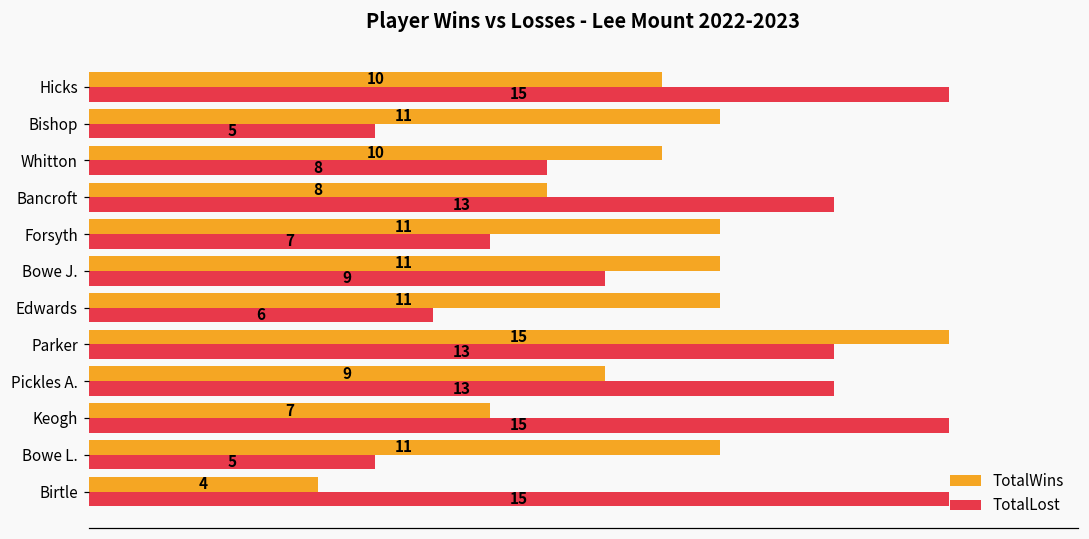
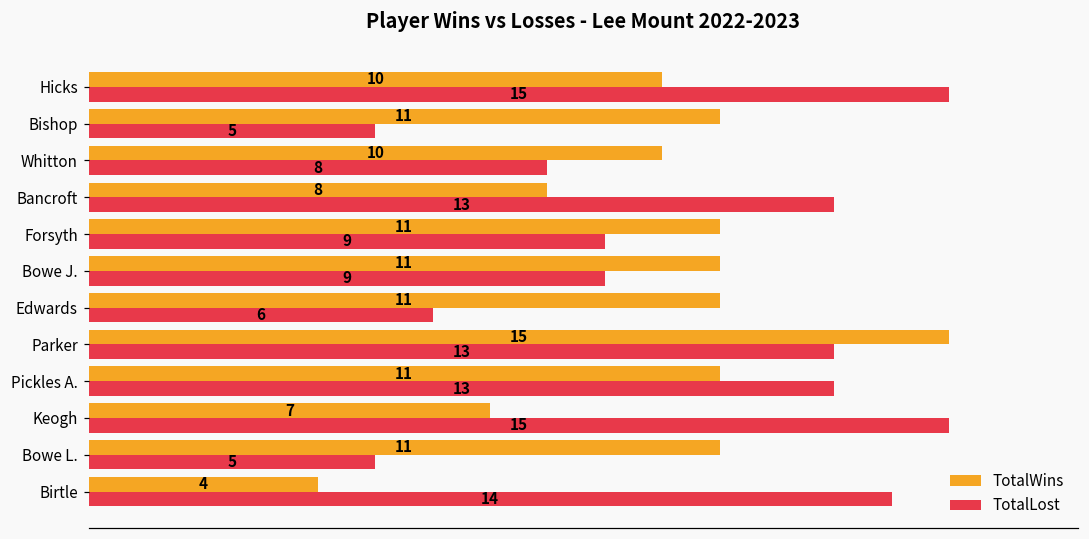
TotalLost, Forsyth: 7 -> 9
TotalWins, Pickles A.: 9 -> 11
TotalLost, Birtle: 15 -> 14
